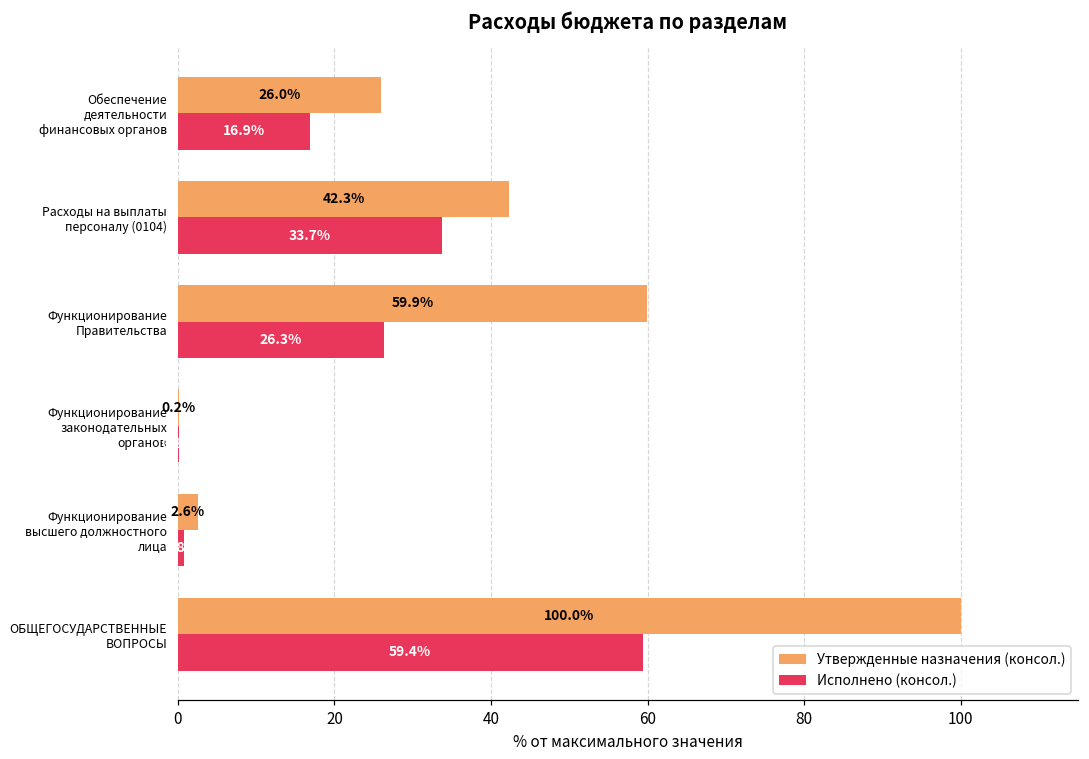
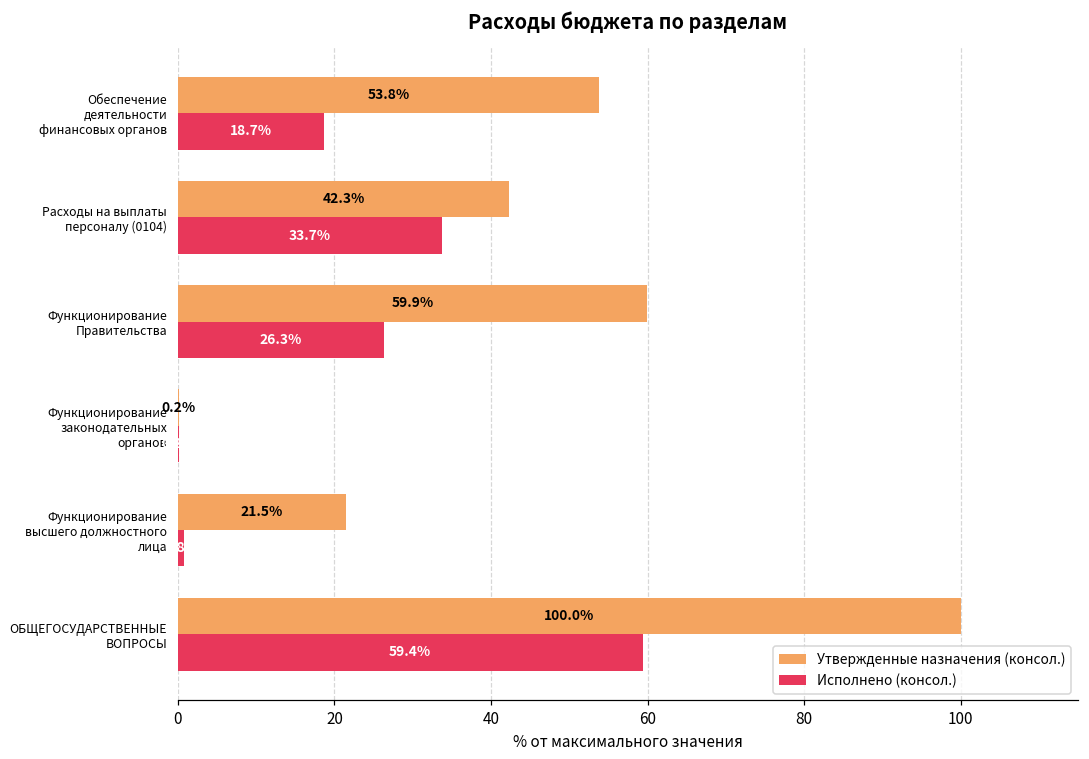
Утвержденные назначения (консол.), Обеспечение деятельности финансовых органов: 26.0% -> 53.8%
Исполнено (консол.), Обеспечение деятельности финансовых органов: 16.9% -> 18.7%
Утвержденные назначения (консол.), Функционирование высшего должностного лица: 2.6% -> 21.5%
